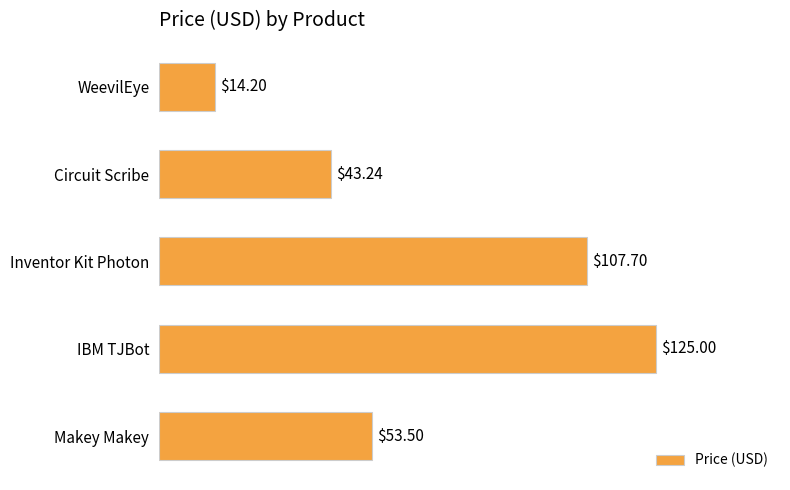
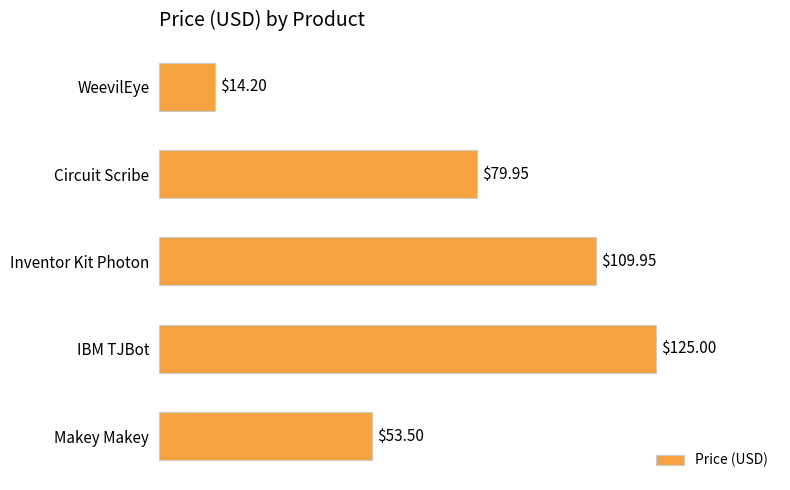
Circuit Scribe: $43.24 -> $79.95
Inventor Kit Photon: $107.70 -> $109.95
